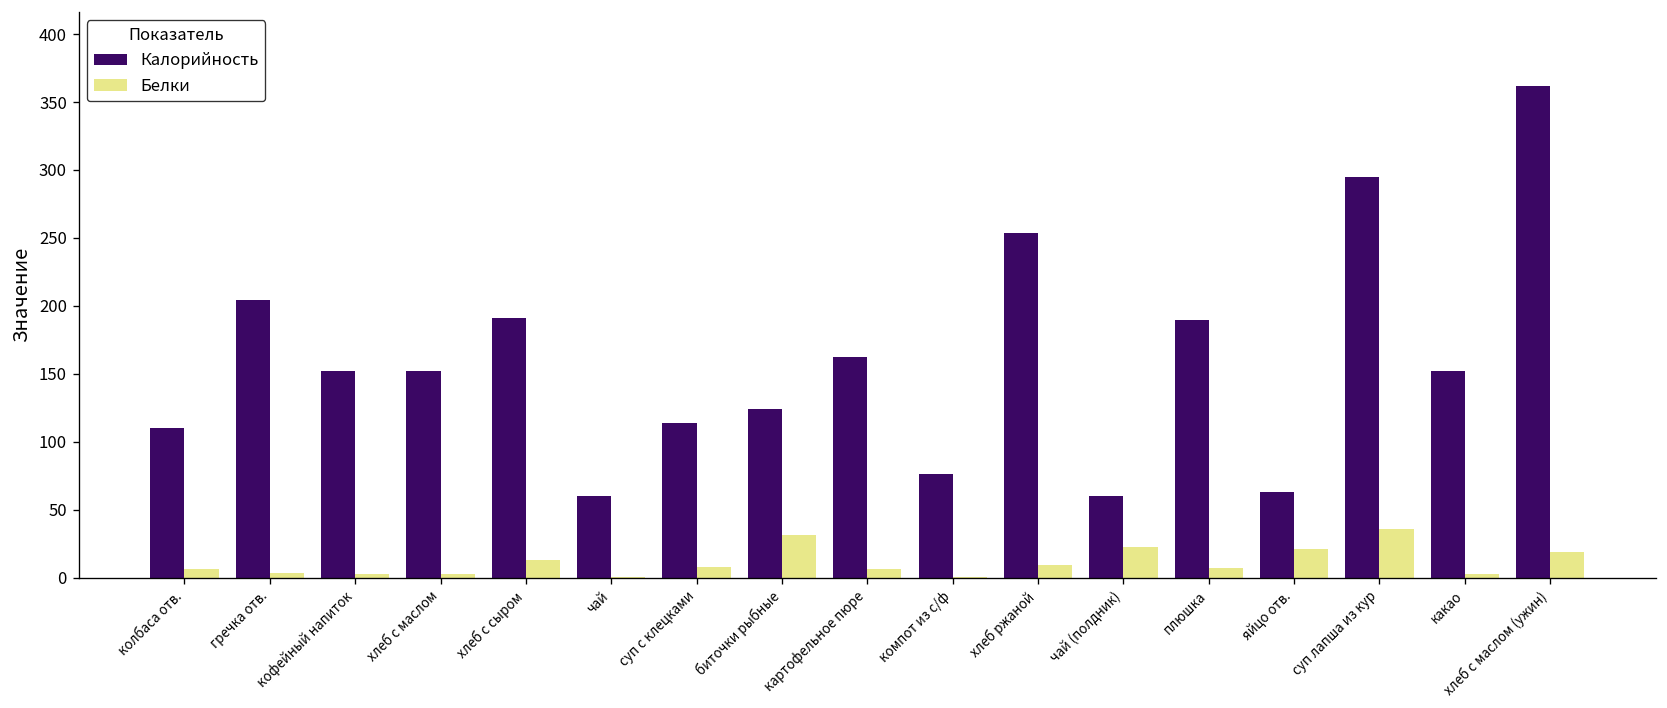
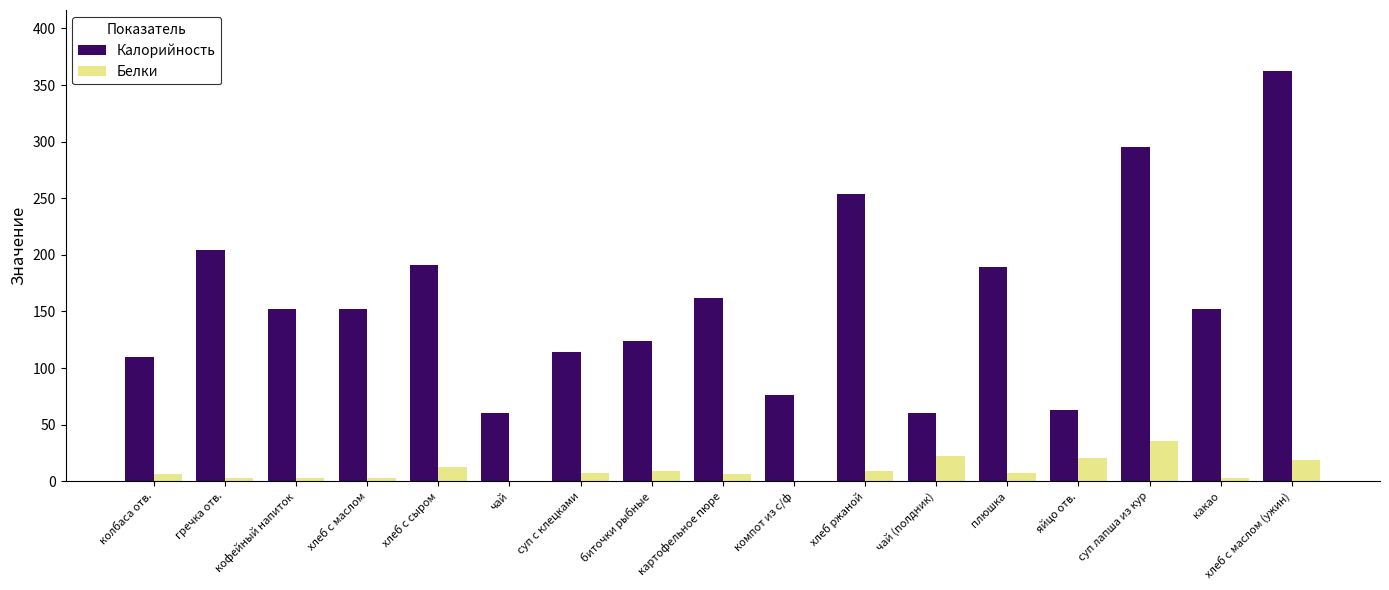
Белки, биточки рыбные: 31 -> 9
